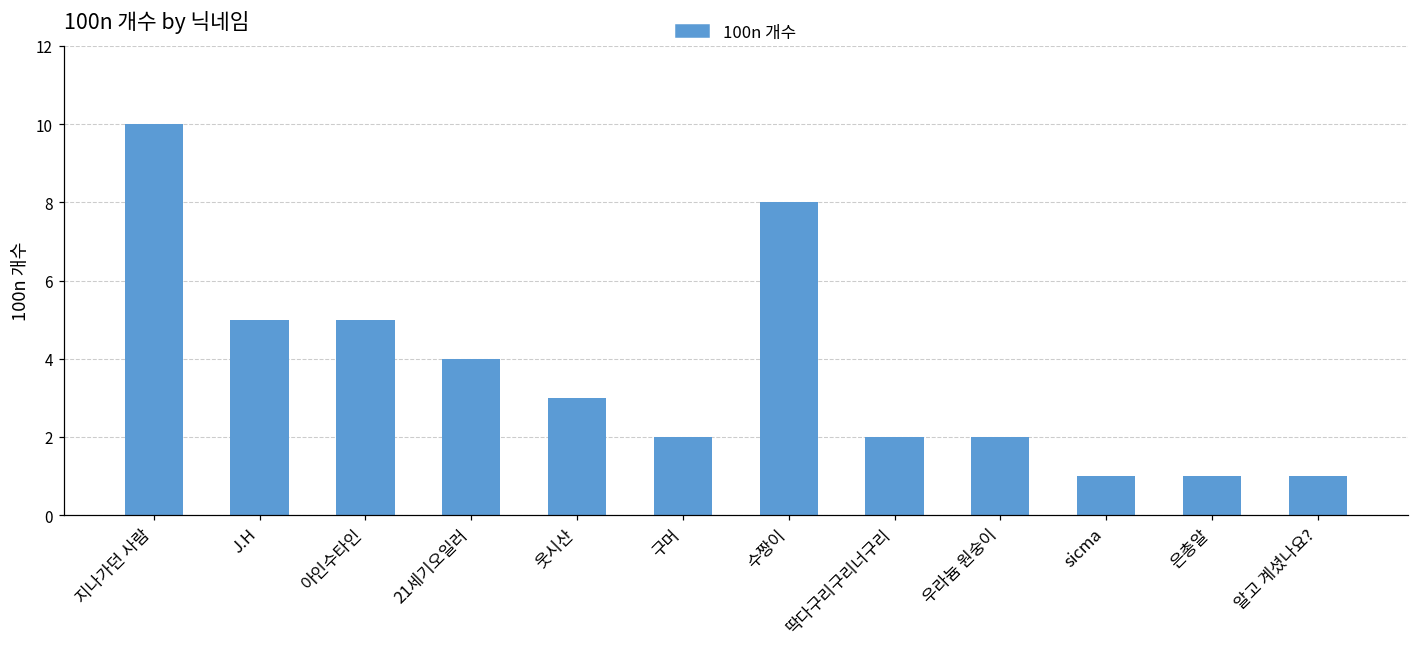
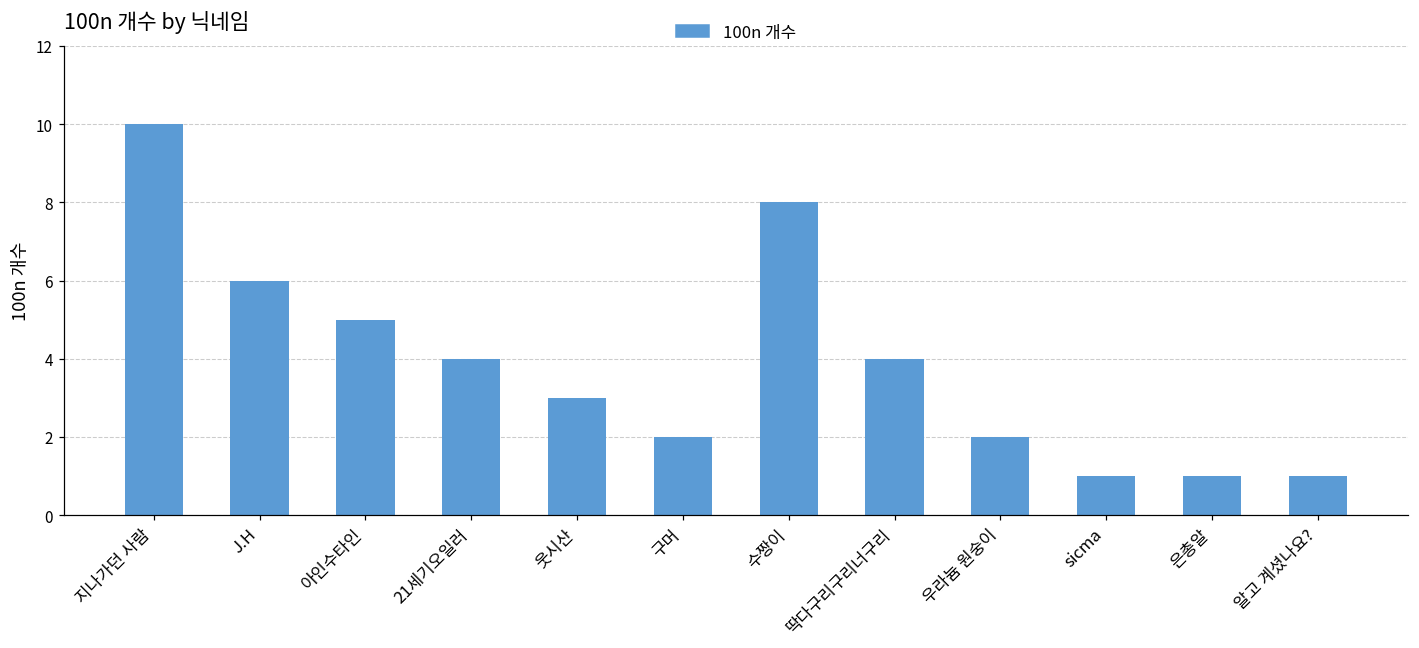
J.H: 5 -> 6
딱다구리구리너구리: 2 -> 4
